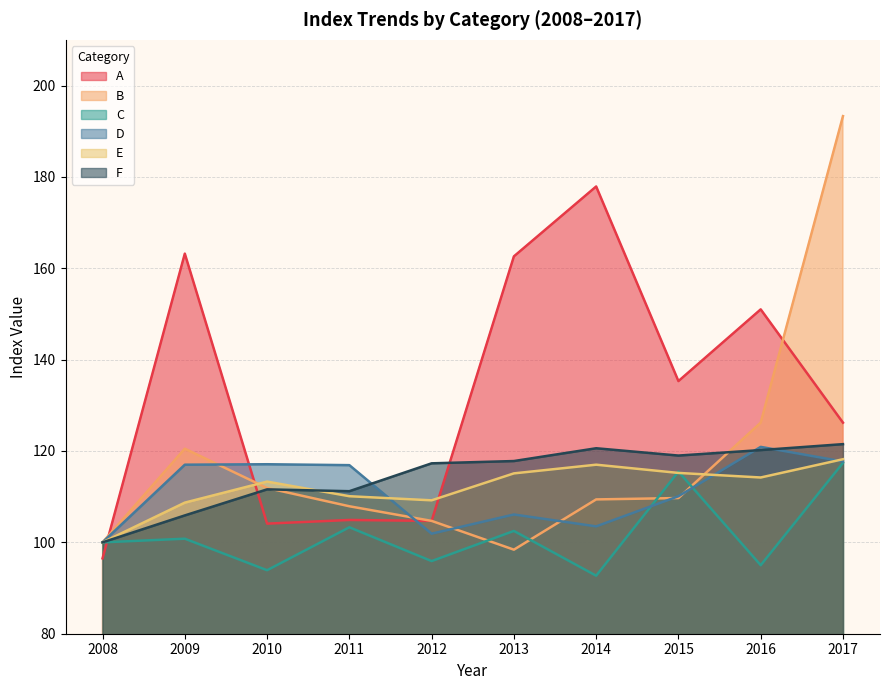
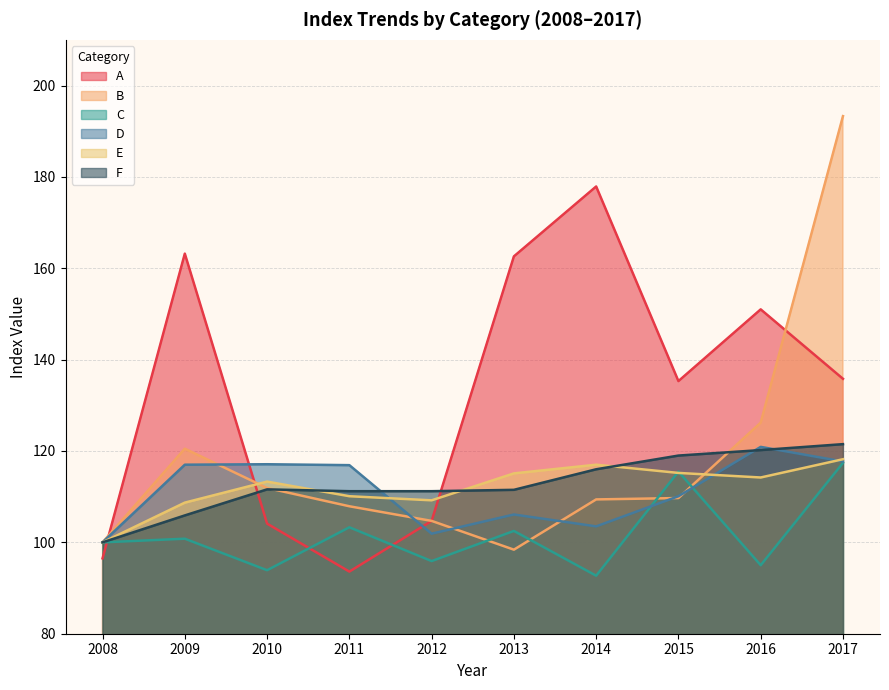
A, 2011: 105 -> 94
F, 2012: 117 -> 111
F, 2013: 118 -> 112
F, 2014: 121 -> 116
A, 2017: 126 -> 136
